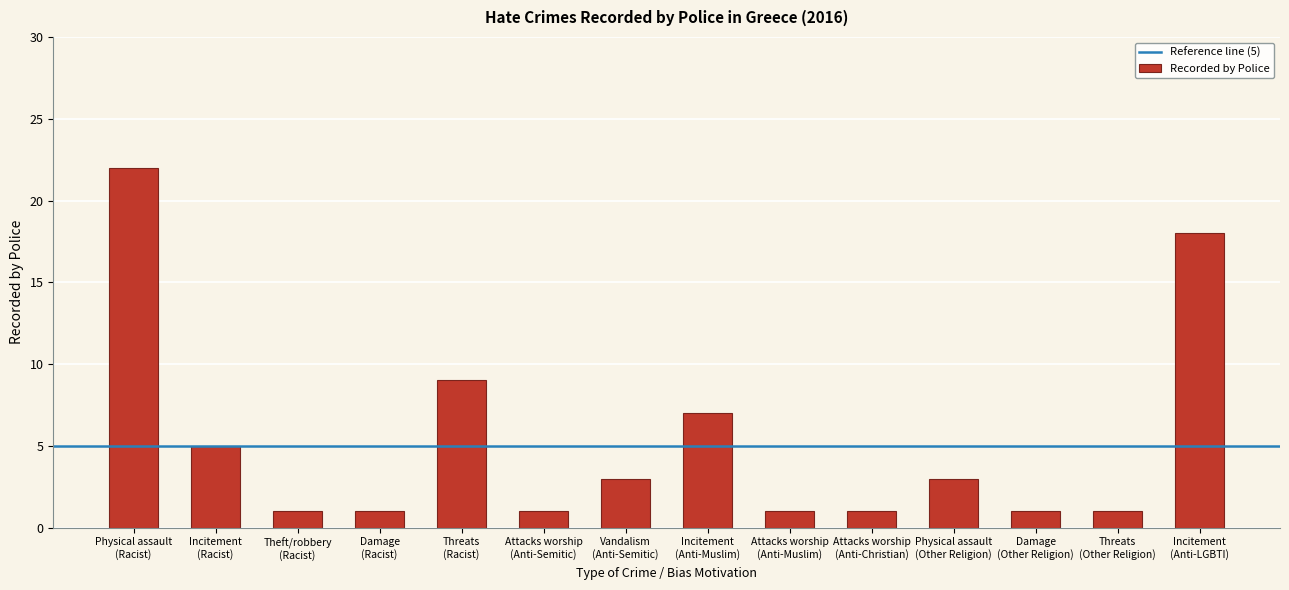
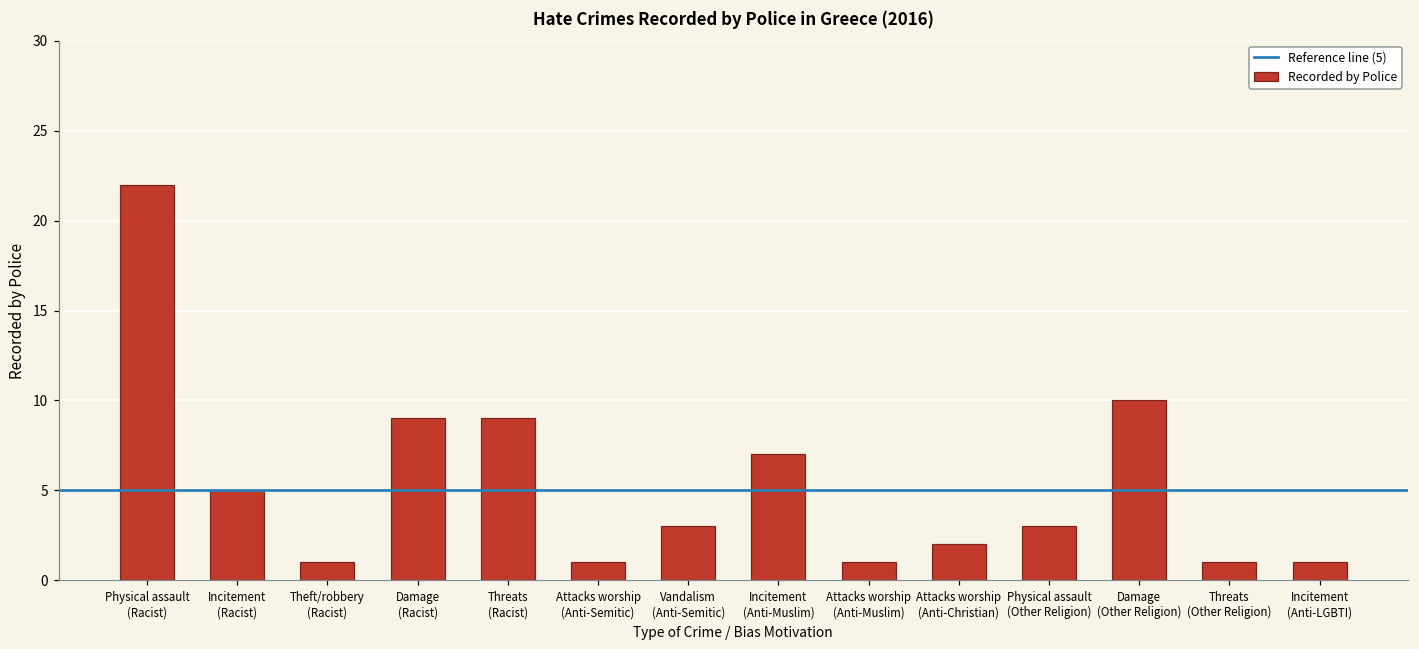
Damage (Racist): 1 -> 9
Attacks worship (Anti-Christian): 1 -> 2
Damage (Other Religion): 1 -> 10
Incitement (Anti-LGBTI): 18 -> 1
